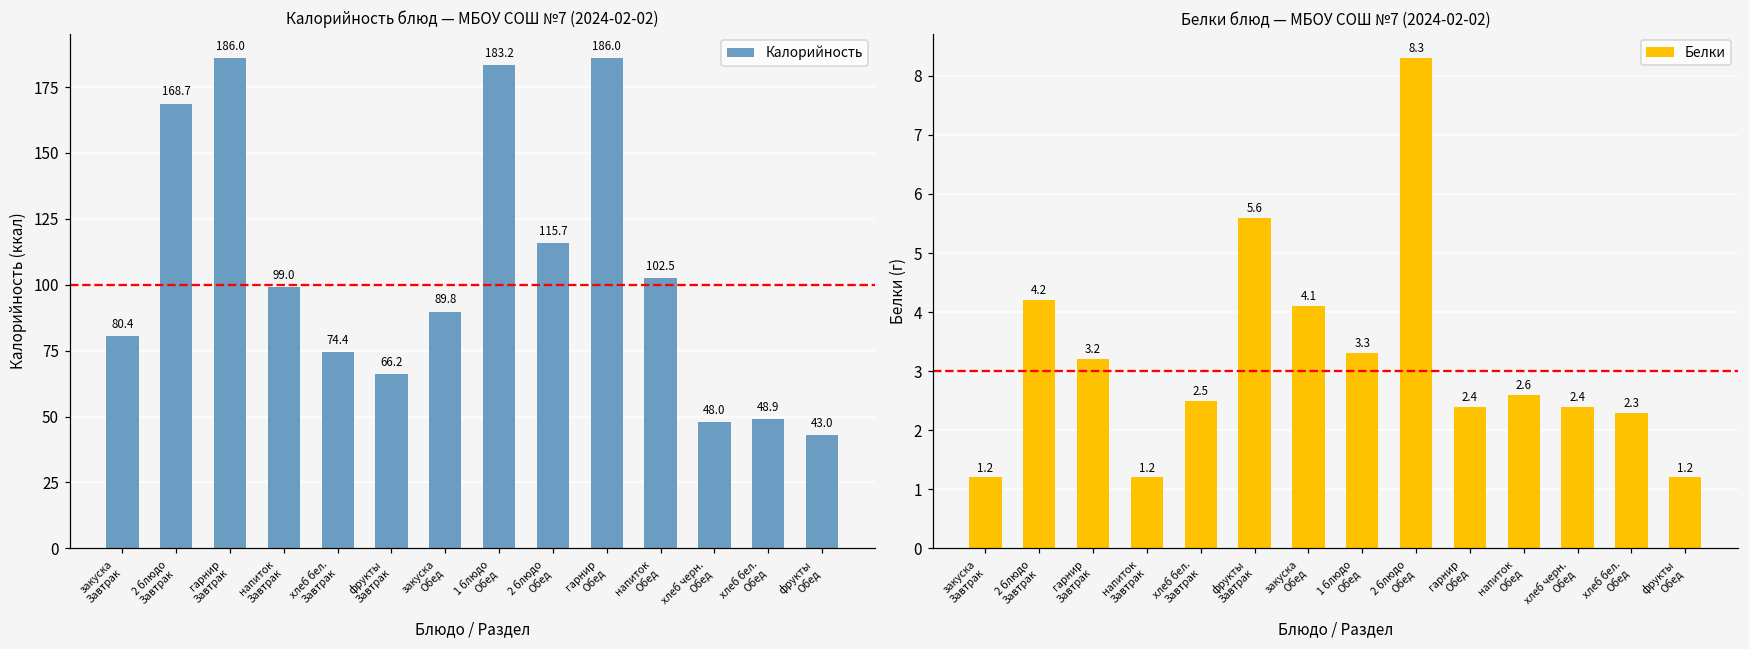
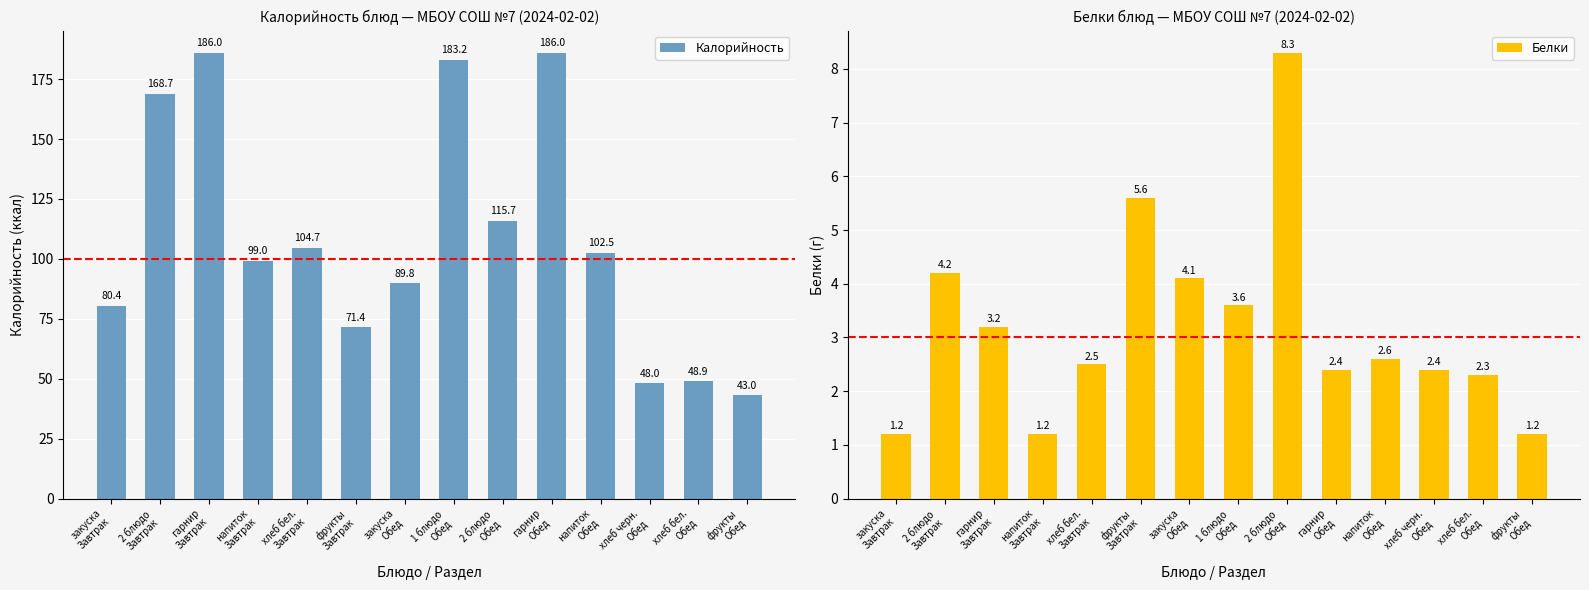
Калорийность блюд — МБОУ СОШ №7 (2024-02-02), хлеб бел. Завтрак: 74.4 -> 104.7
Калорийность блюд — МБОУ СОШ №7 (2024-02-02), фрукты Завтрак: 66.2 -> 71.4
Белки блюд — МБОУ СОШ №7 (2024-02-02), 1 блюдо Обед: 3.3 -> 3.6
